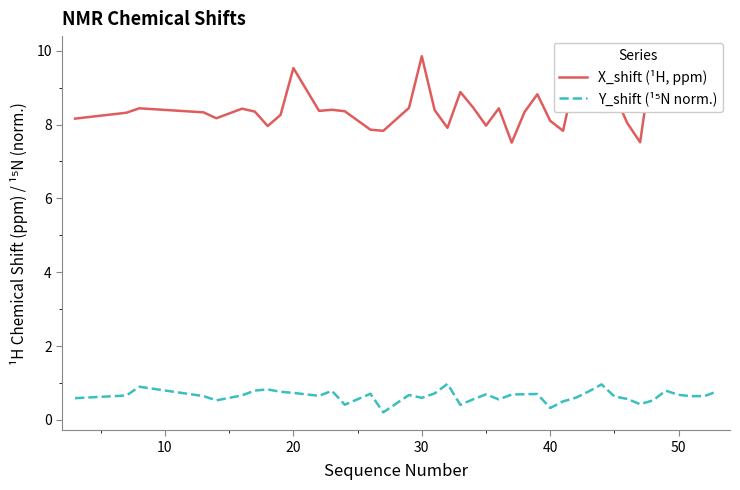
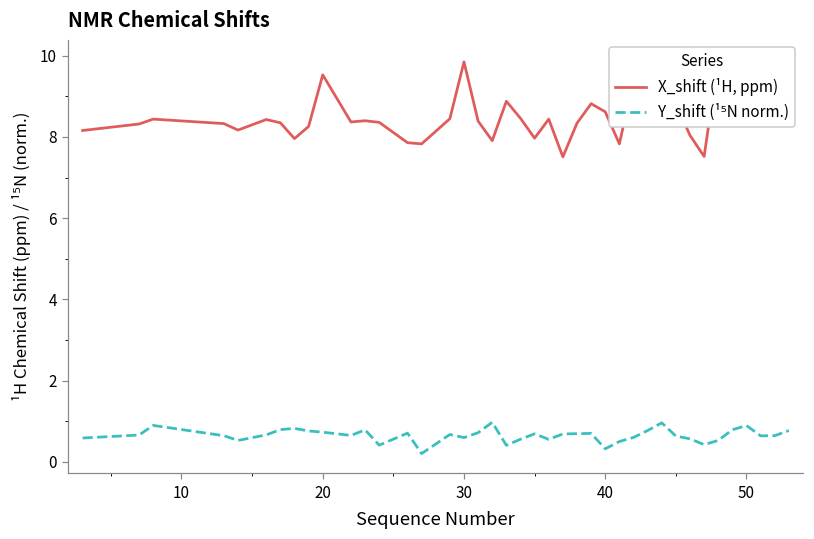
X_shift (¹H, ppm), 40: 8.1 -> 8.6
Y_shift (¹⁵N norm.), 50: 0.7 -> 0.9
